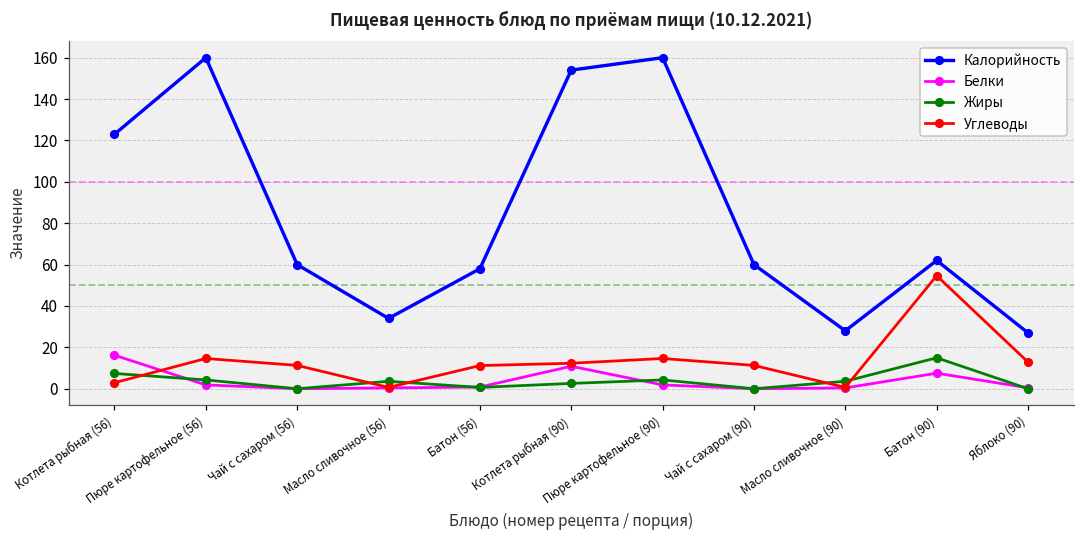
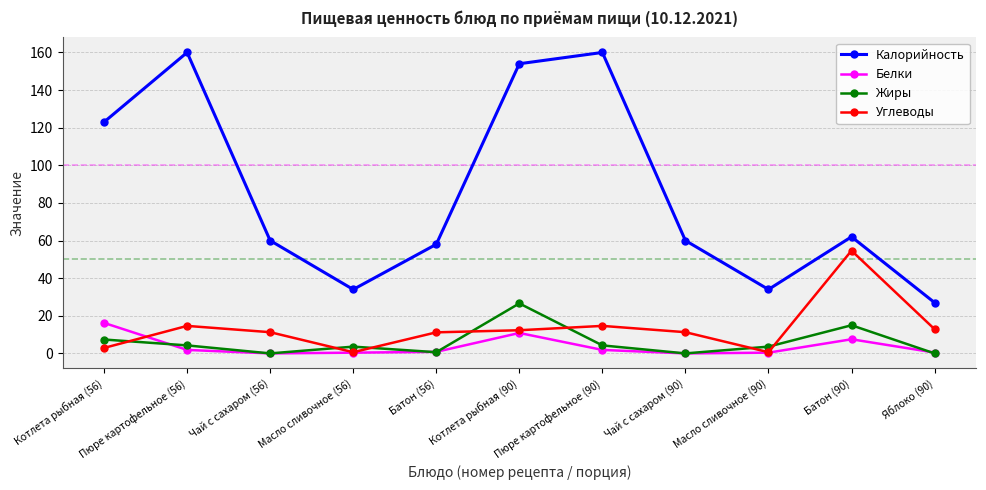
Жиры, Котлета рыбная (90): 3 -> 27
Калорийность, Масло сливочное (90): 28 -> 34
